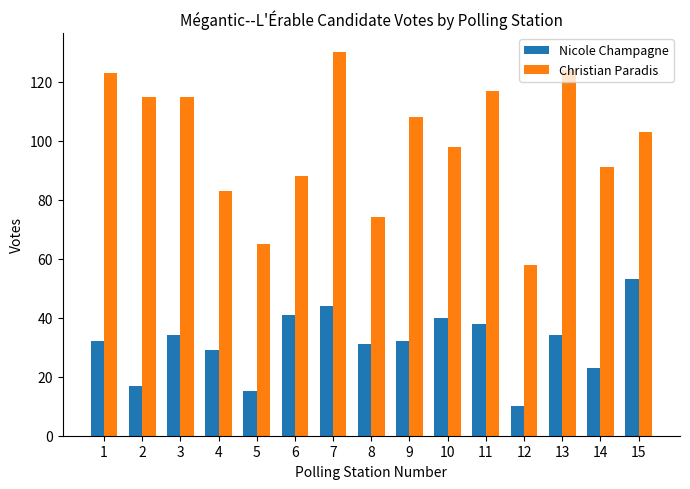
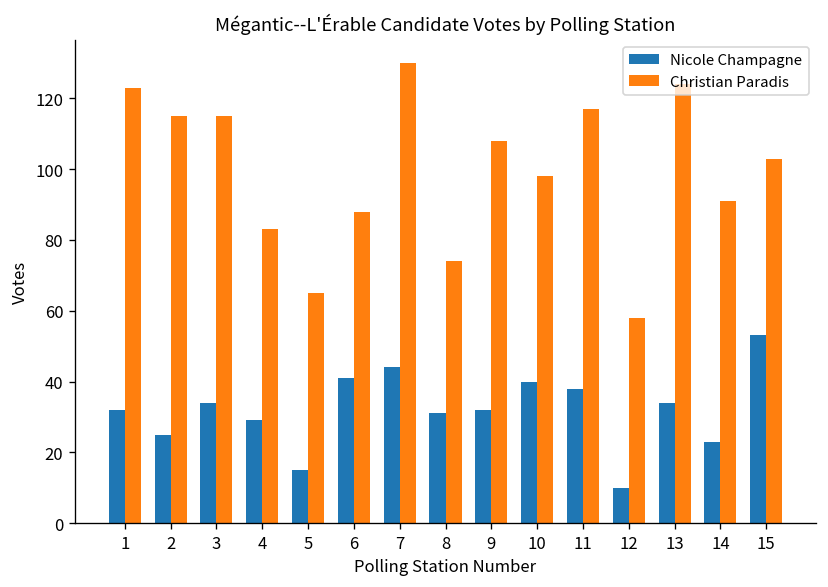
Nicole Champagne, 2: 17 -> 25
